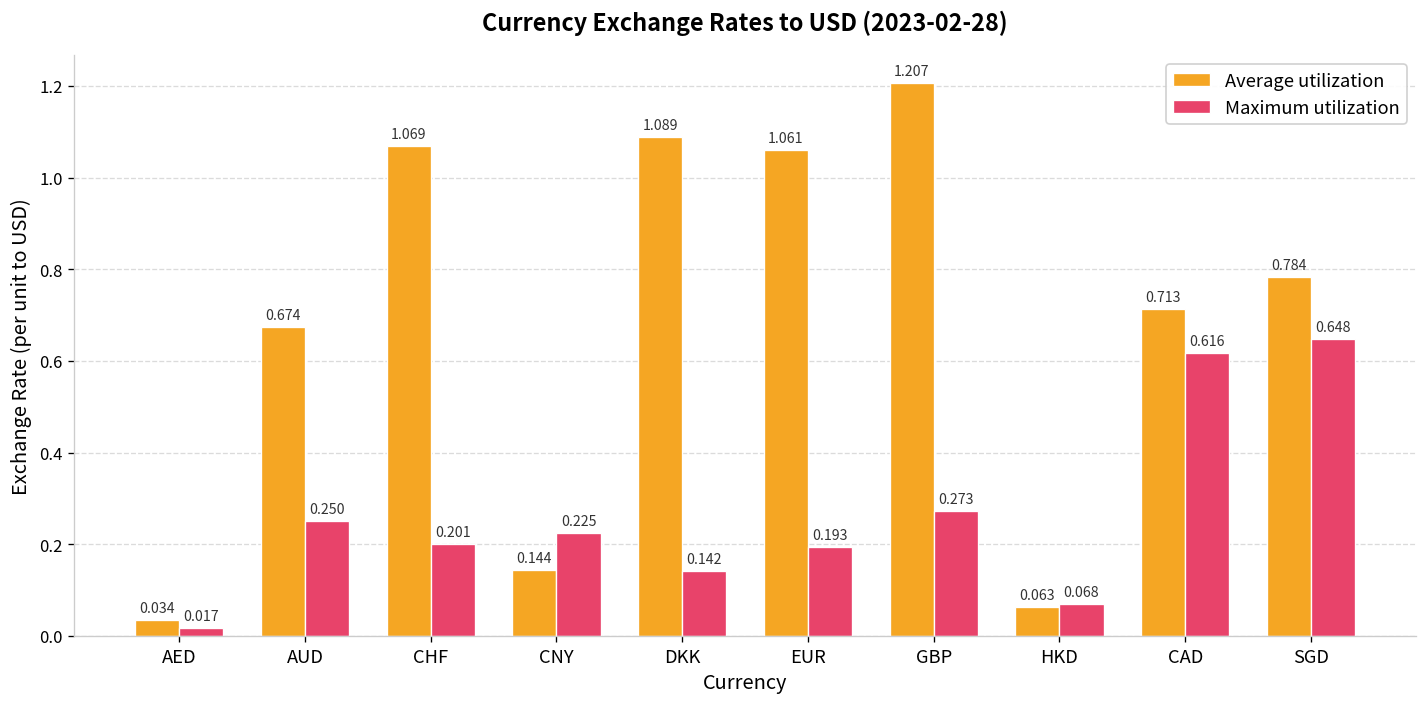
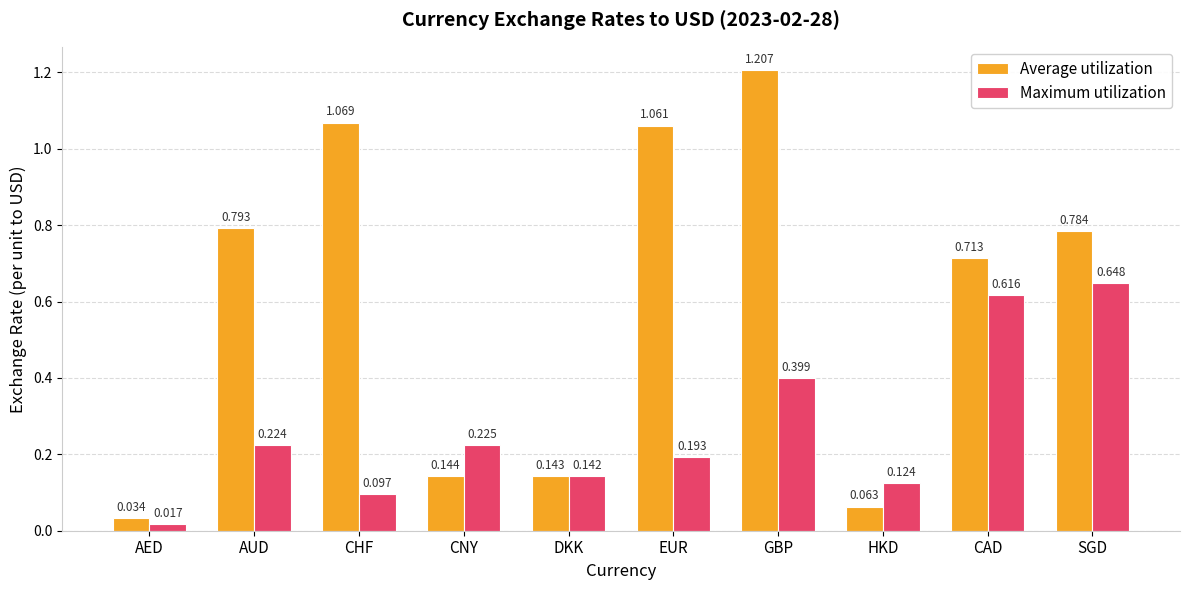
Average utilization, AUD: 0.674 -> 0.793
Maximum utilization, AUD: 0.250 -> 0.224
Maximum utilization, CHF: 0.201 -> 0.097
Average utilization, DKK: 1.089 -> 0.143
Maximum utilization, GBP: 0.273 -> 0.399
Maximum utilization, HKD: 0.068 -> 0.124
